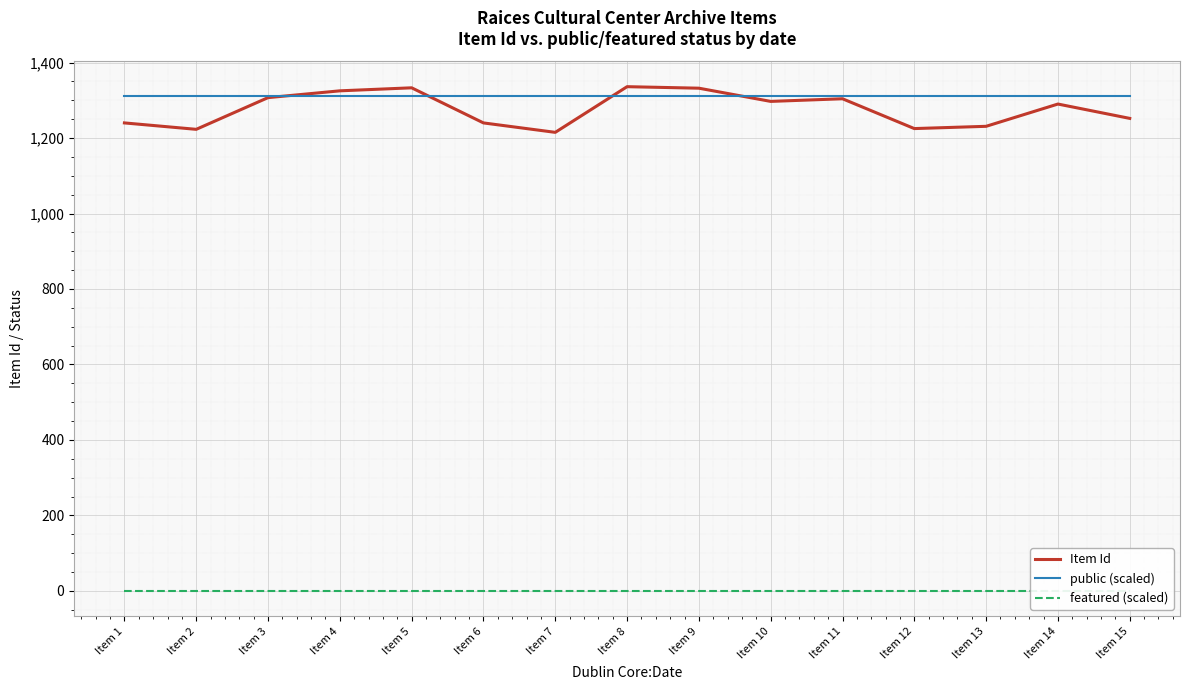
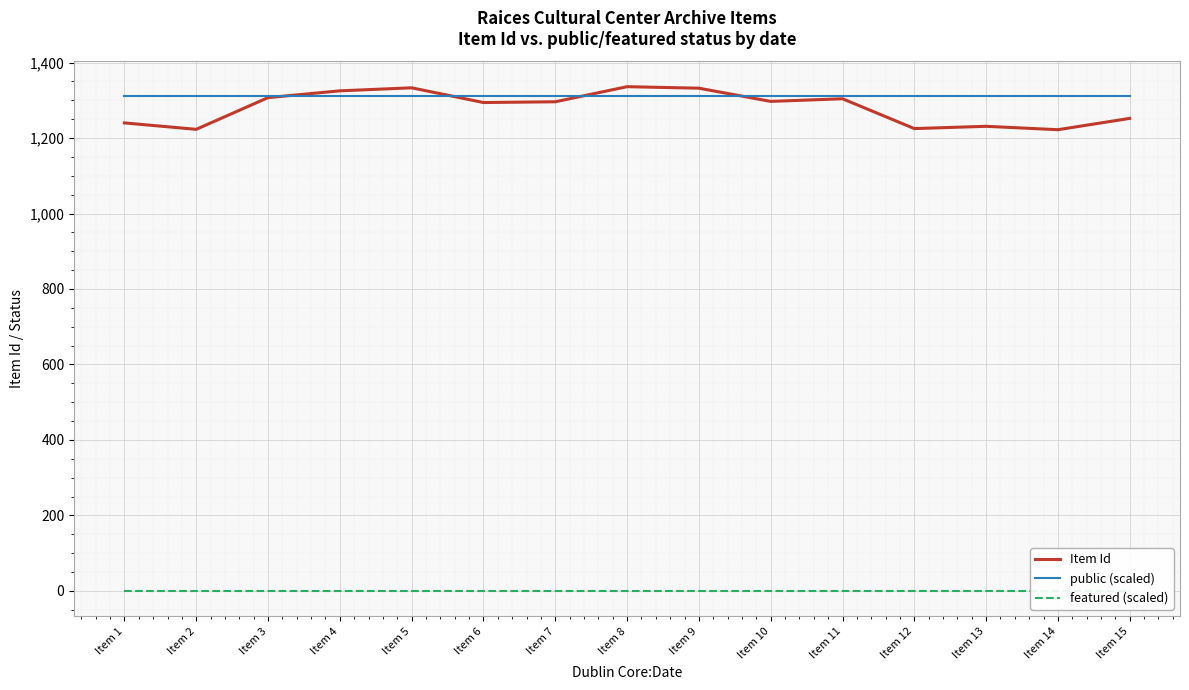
Item Id, Item 6: 1,240 -> 1,290
Item Id, Item 7: 1,220 -> 1,300
Item Id, Item 14: 1,290 -> 1,220
